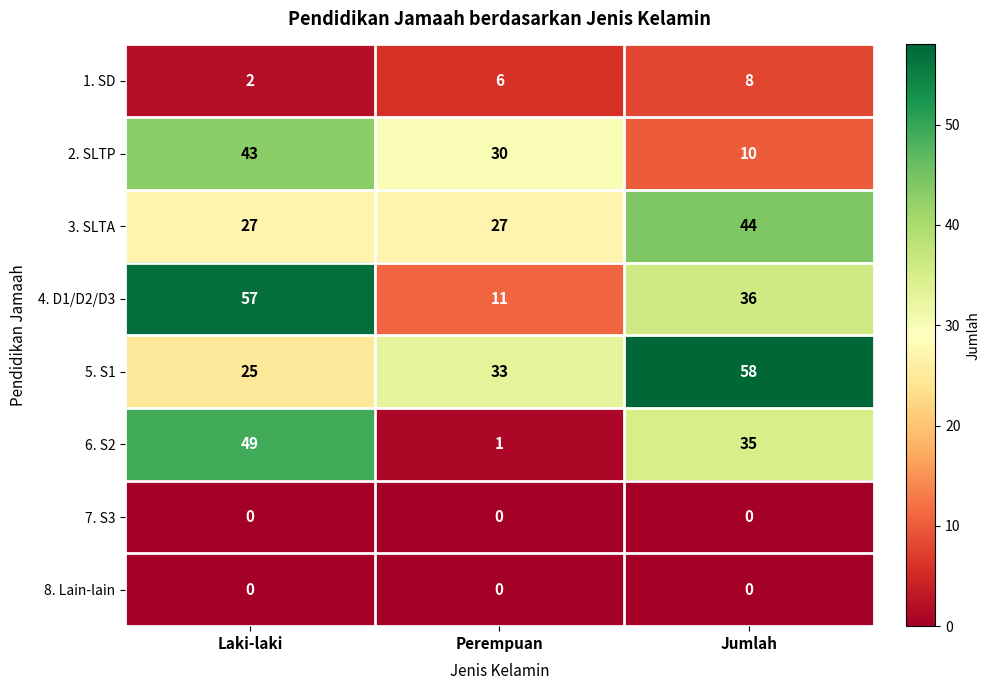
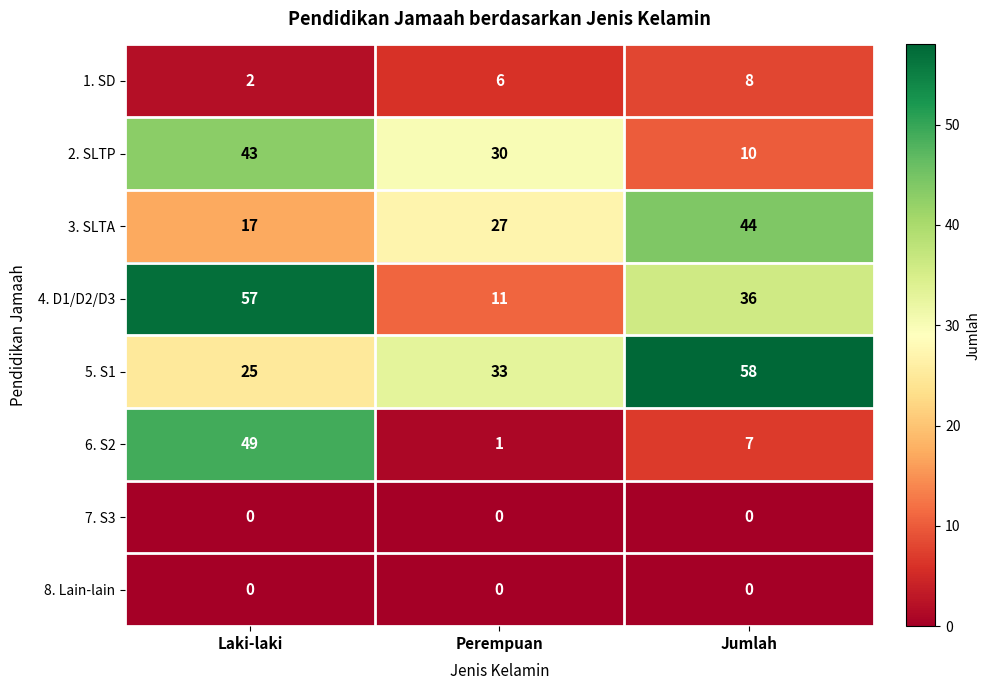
3. SLTA, Laki-laki: 27 -> 17
6. S2, Jumlah: 35 -> 7
